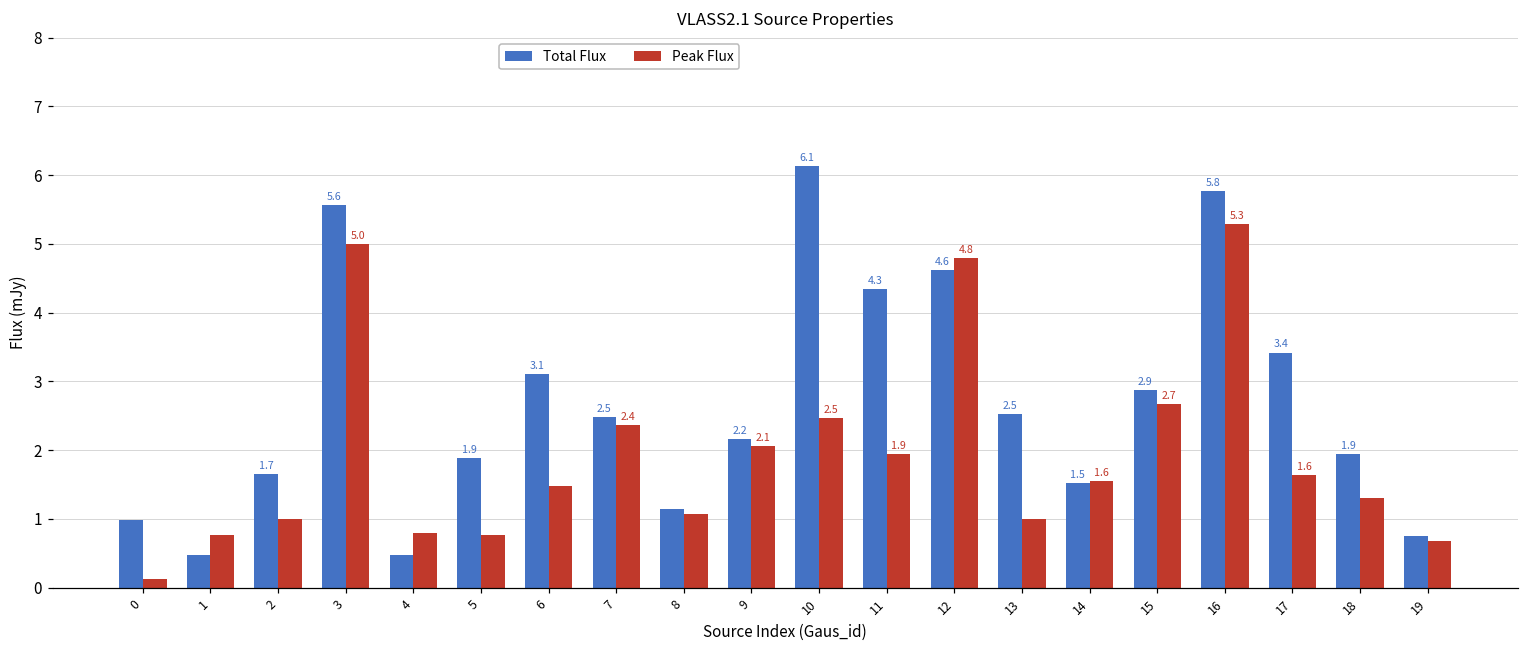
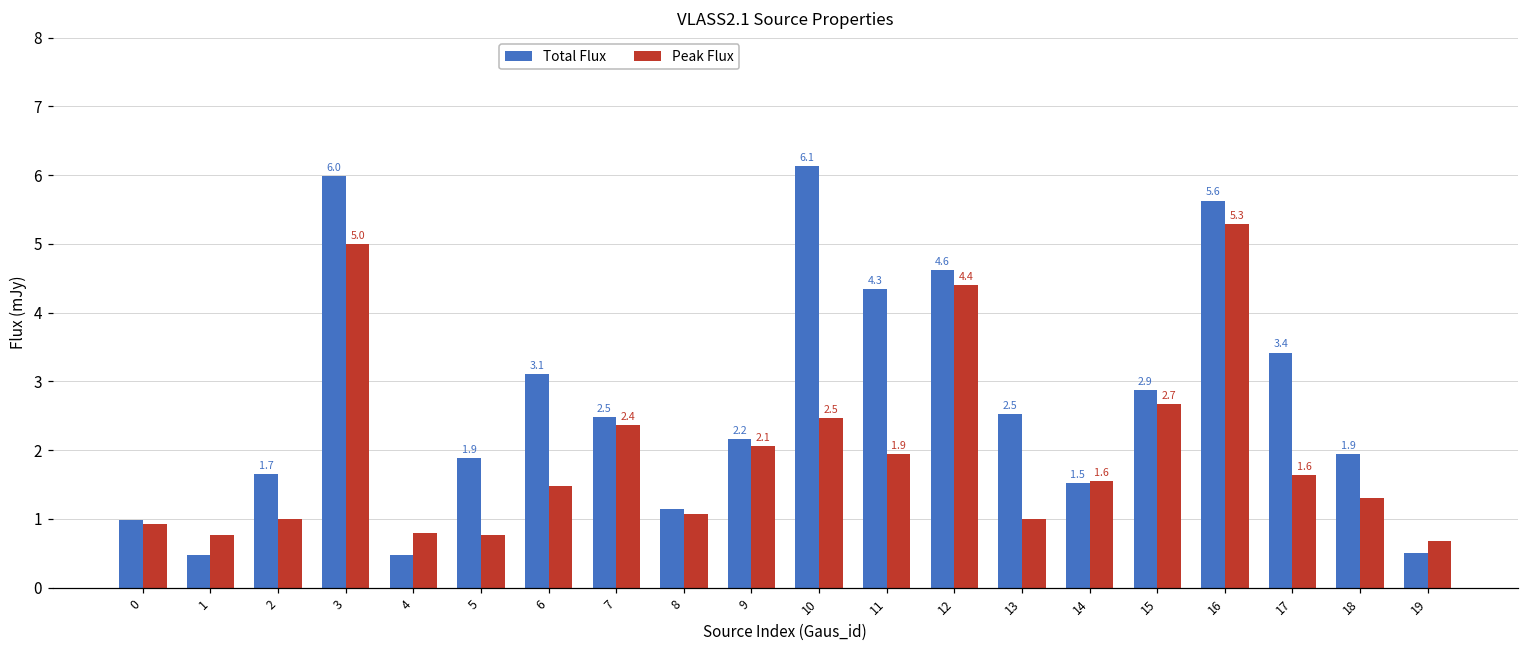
Peak Flux, 0: 0.1 -> 0.9
Total Flux, 3: 5.6 -> 6.0
Peak Flux, 12: 4.8 -> 4.4
Total Flux, 16: 5.8 -> 5.6
Total Flux, 19: 0.8 -> 0.5
